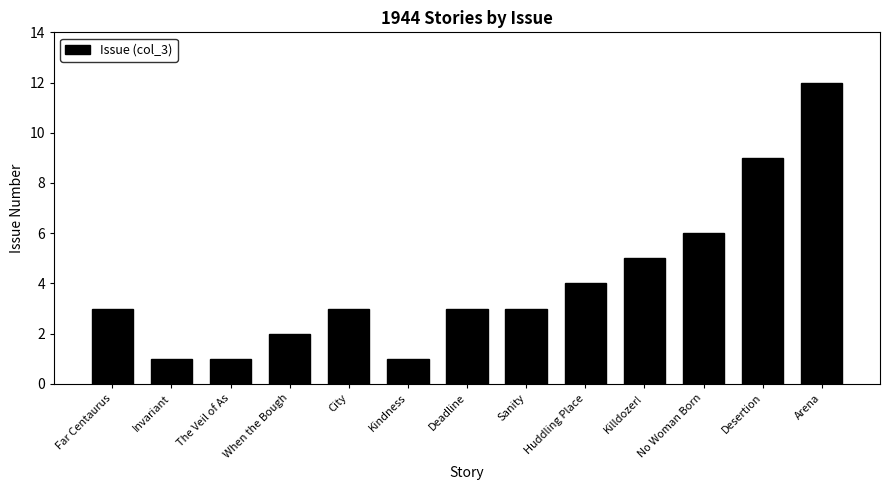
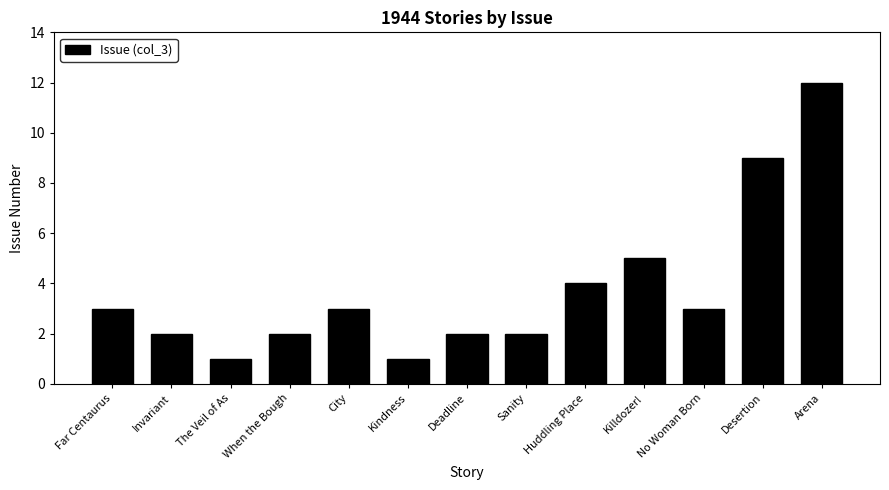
Invariant: 1 -> 2
Deadline: 3 -> 2
Sanity: 3 -> 2
No Woman Born: 6 -> 3
